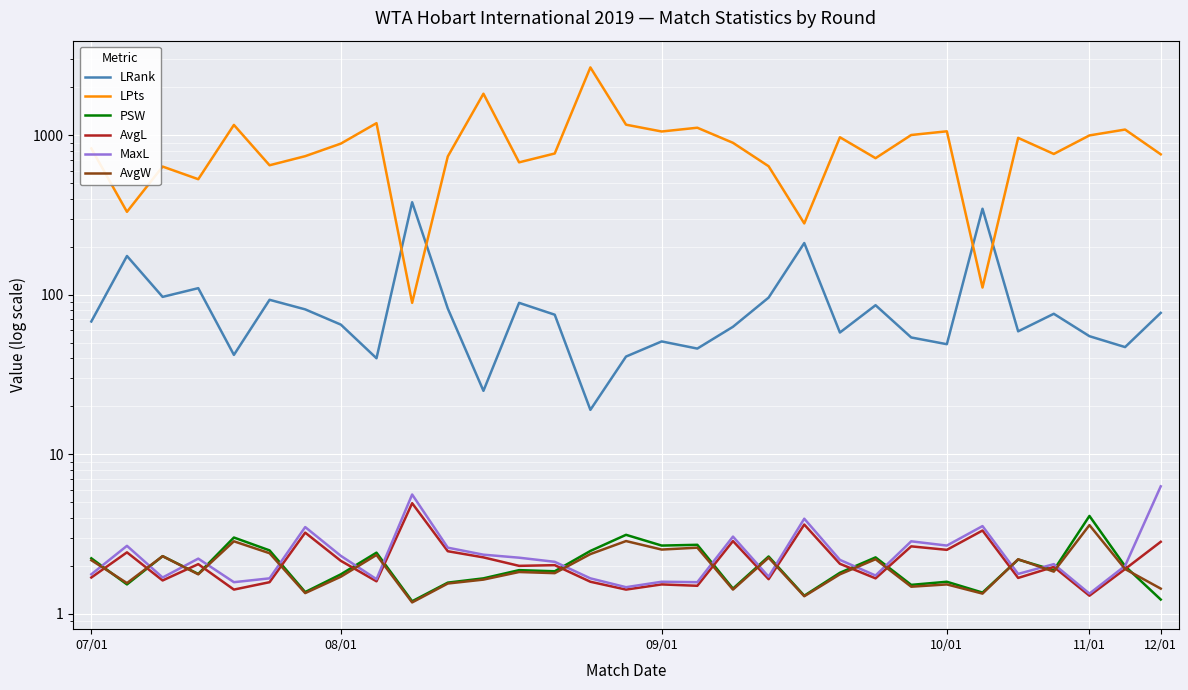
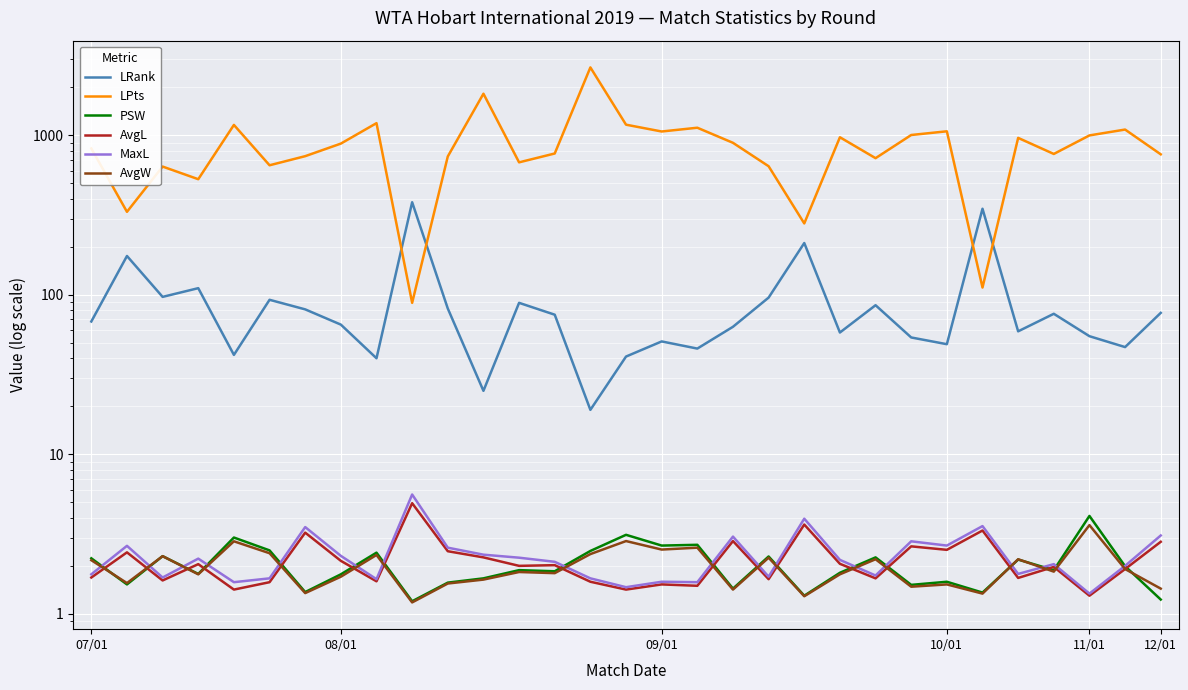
MaxL, 12/01: 6.3 -> 3.1
